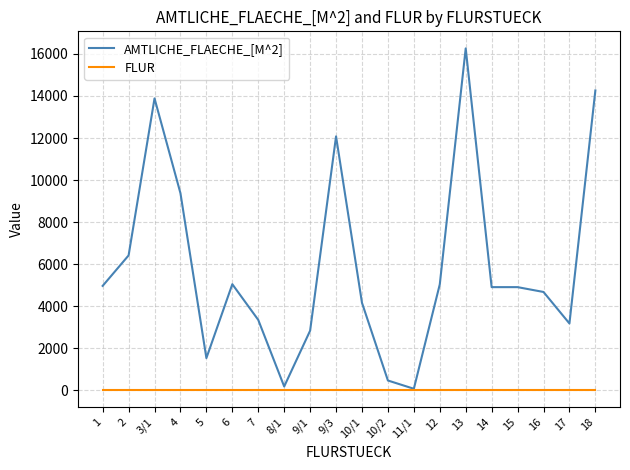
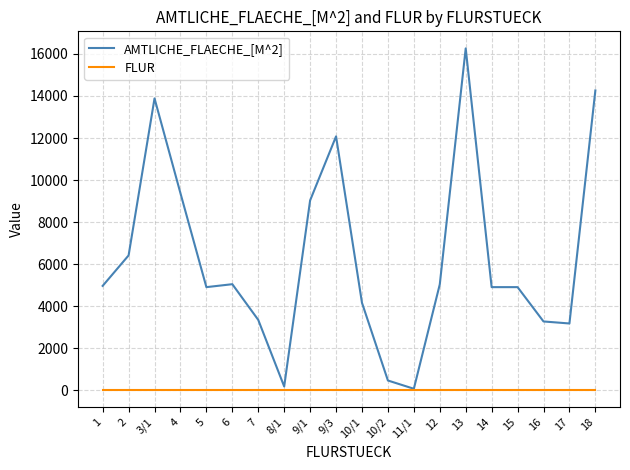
AMTLICHE_FLAECHE_[M^2], 5: 1500 -> 4900
AMTLICHE_FLAECHE_[M^2], 9/1: 2800 -> 9000
AMTLICHE_FLAECHE_[M^2], 16: 4700 -> 3300
